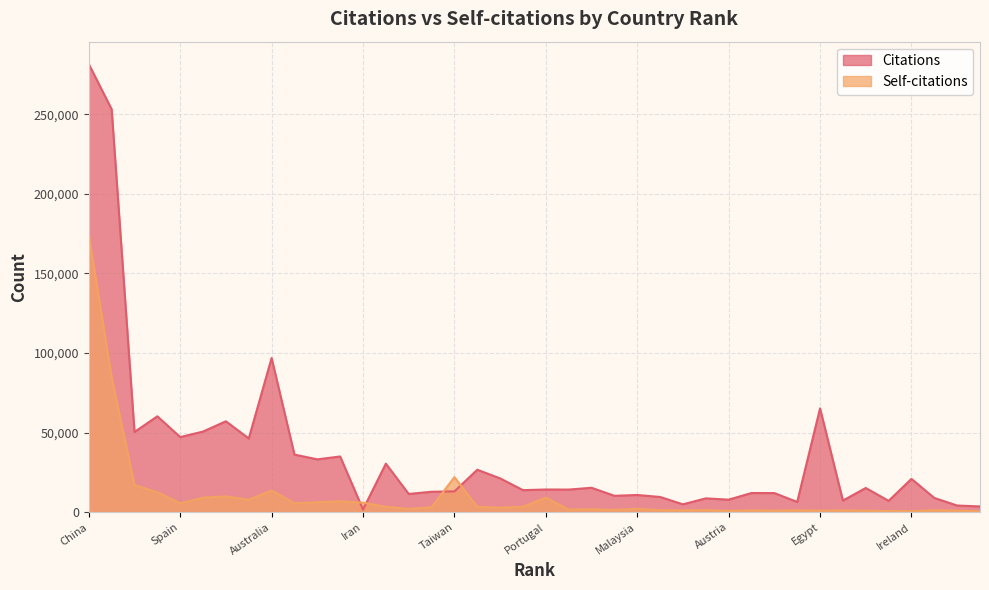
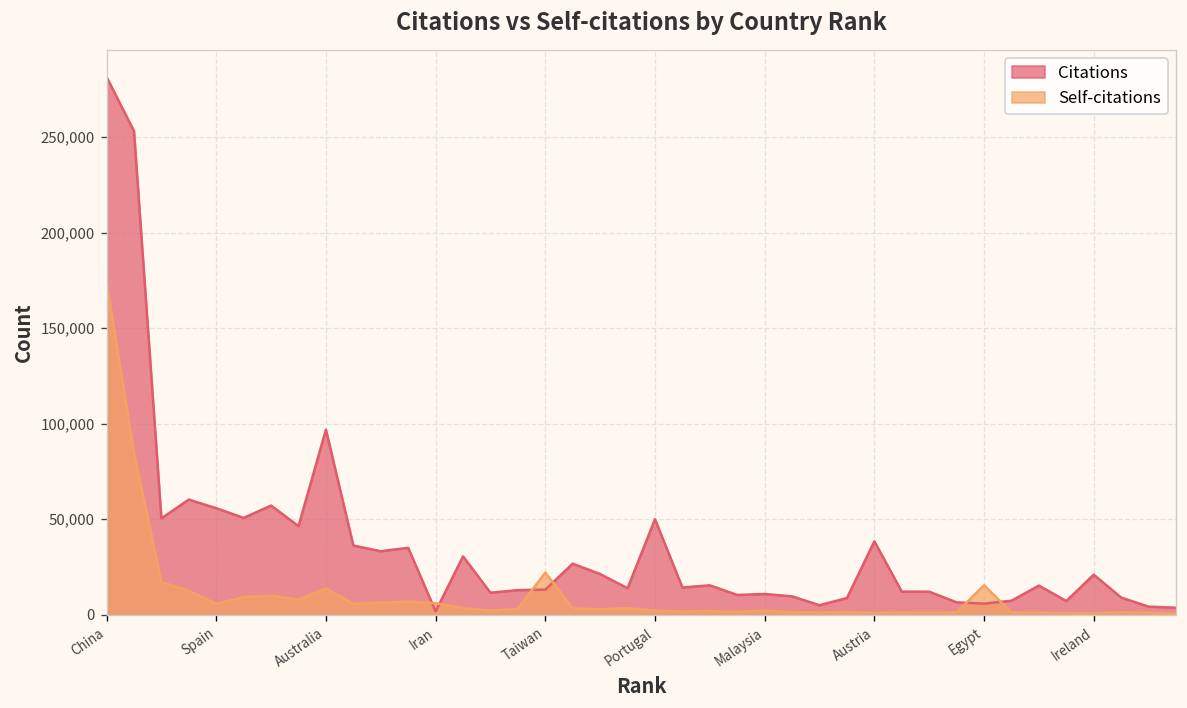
Citations, Spain: 47,000 -> 56,000
Citations, Portugal: 14,000 -> 50,000
Self-citations, Portugal: 9,000 -> 2,000
Citations, Austria: 8,000 -> 38,000
Citations, Egypt: 65,000 -> 6,000
Self-citations, Egypt: 1,000 -> 15,000
